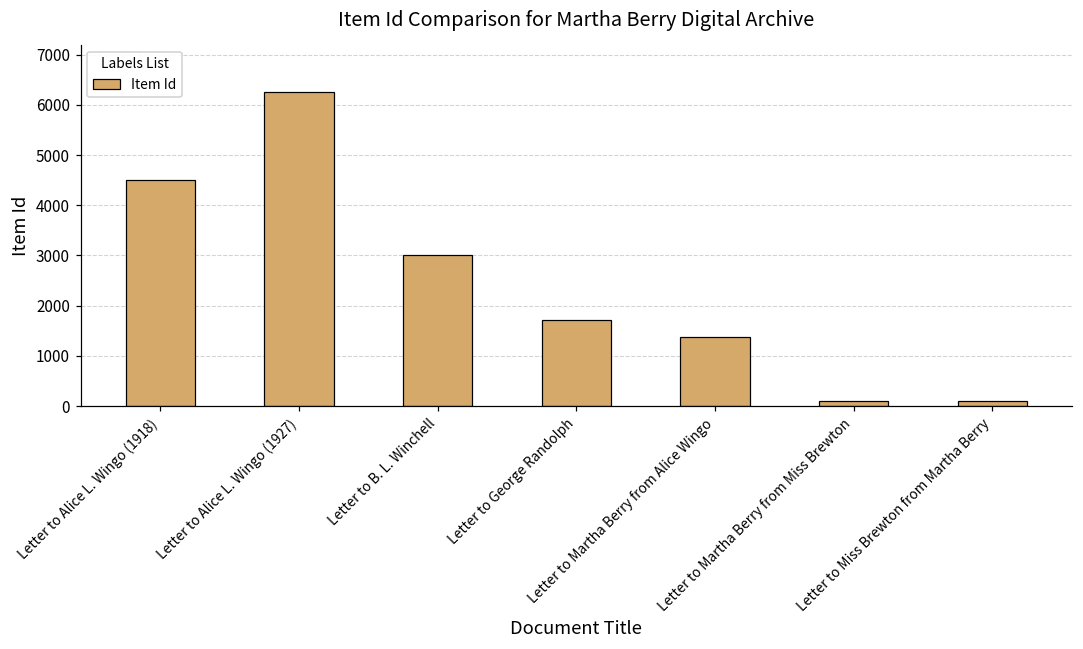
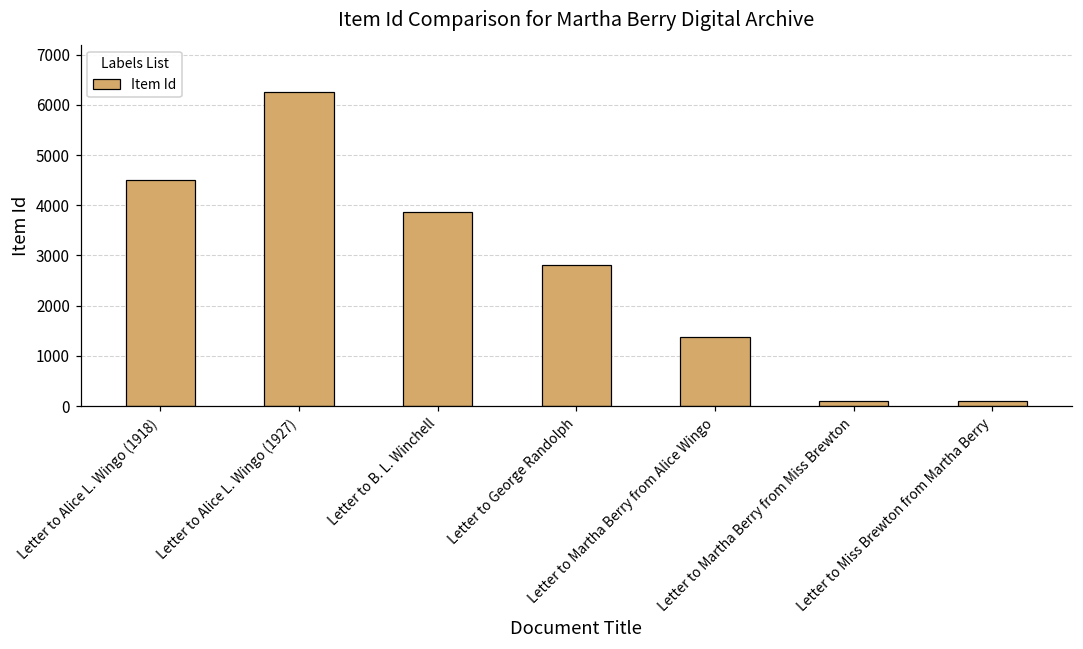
Letter to B. L. Winchell: 3000 -> 3900
Letter to George Randolph: 1700 -> 2800
